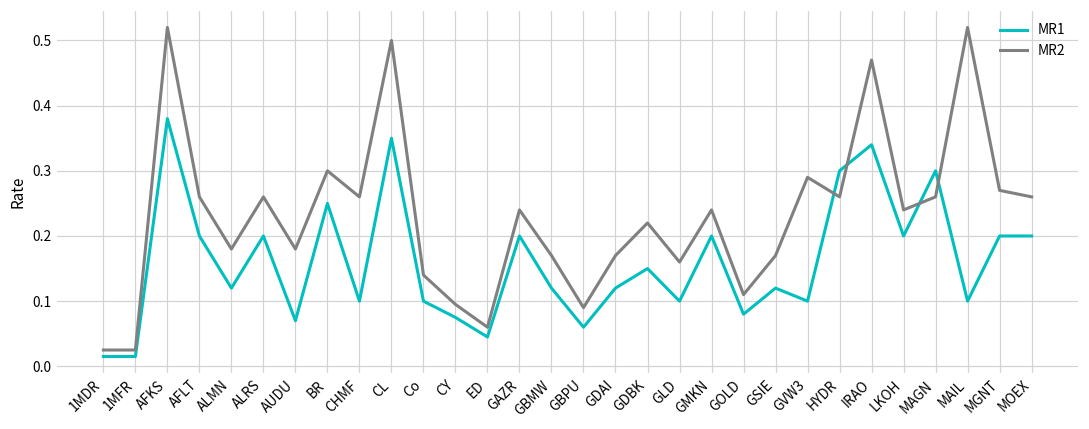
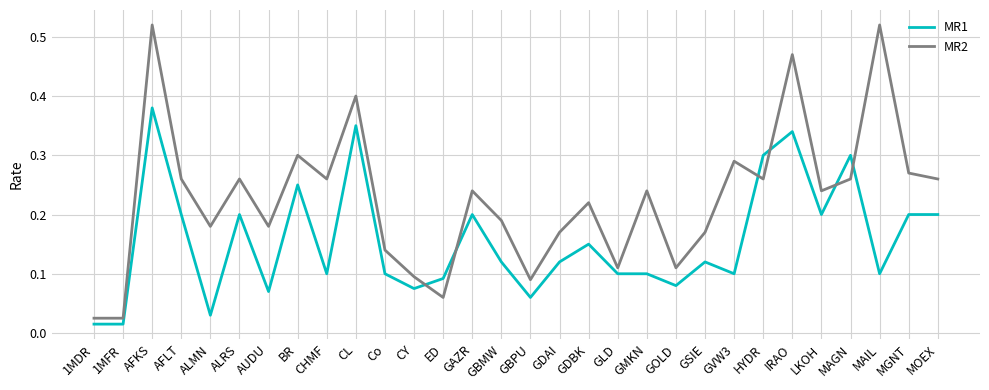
MR1, ALMN: 0.12 -> 0.03
MR2, CL: 0.5 -> 0.4
MR1, ED: 0.05 -> 0.09
MR2, GBMW: 0.17 -> 0.19
MR2, GLD: 0.16 -> 0.11
MR1, GMKN: 0.2 -> 0.1
